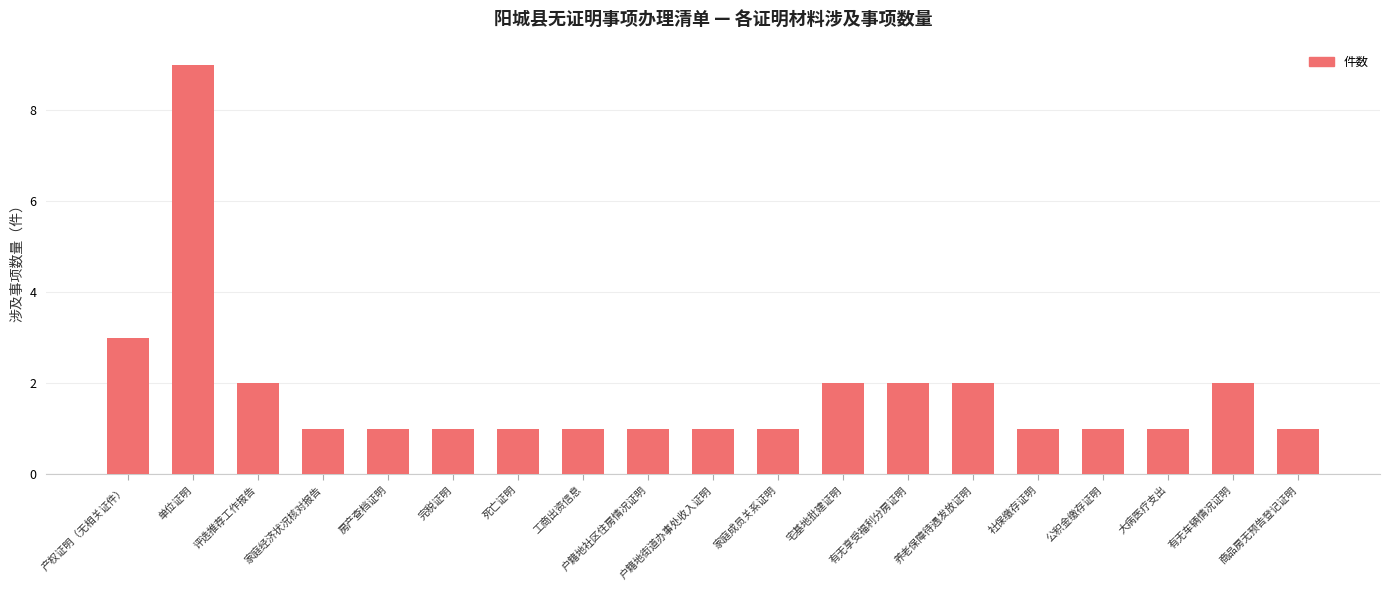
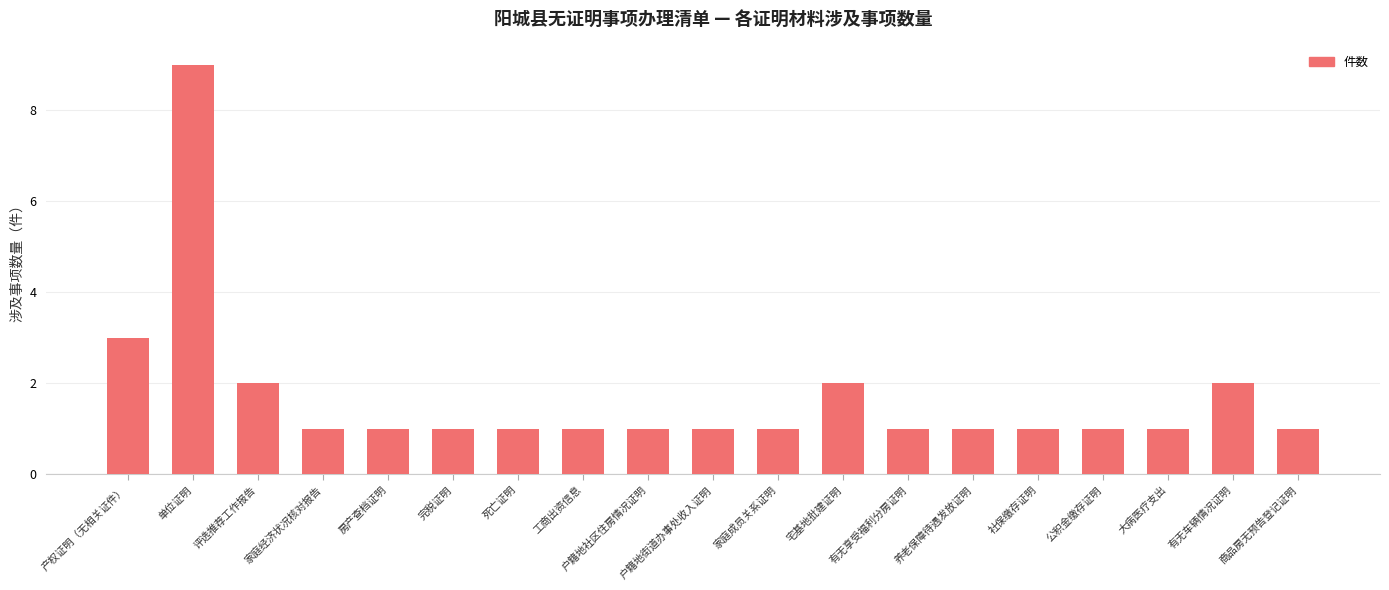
有无享受福利分房证明: 2 -> 1
养老保障待遇发放证明: 2 -> 1
